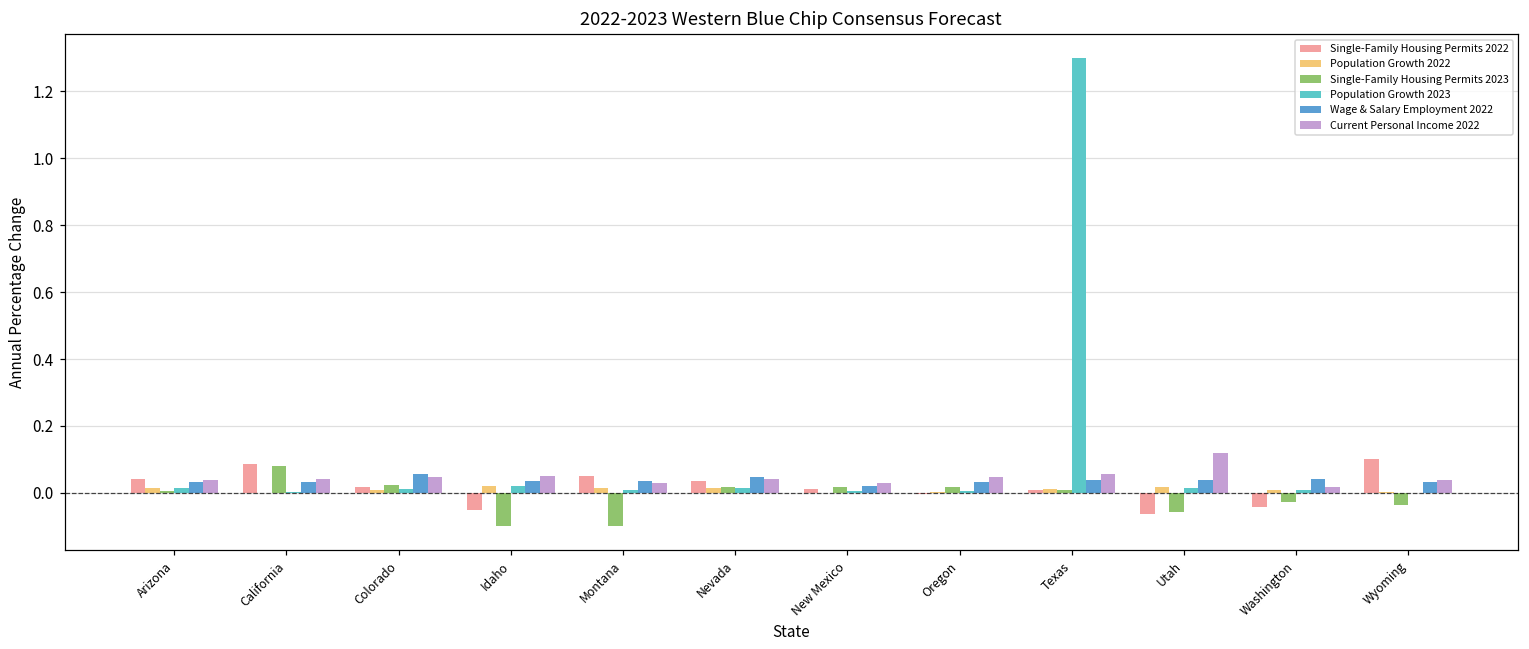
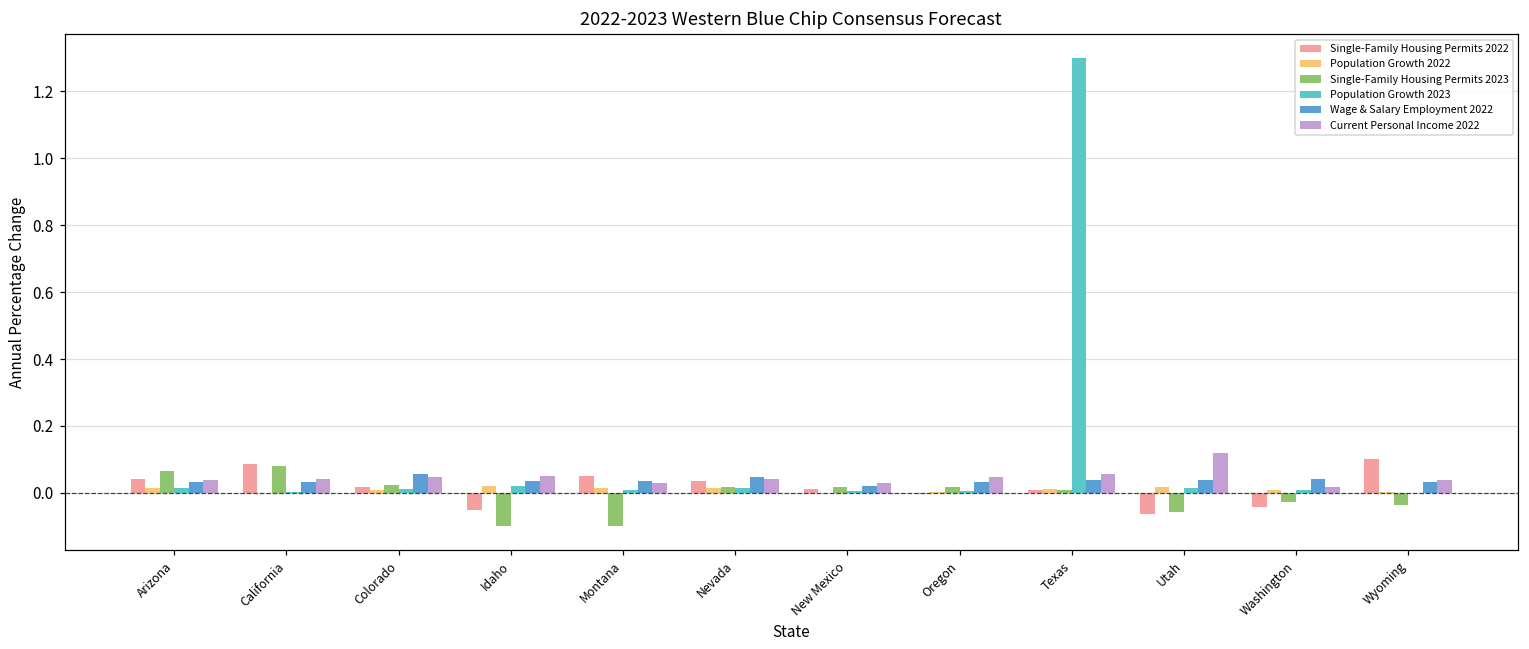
Single-Family Housing Permits 2023, Arizona: 0.01 -> 0.07
